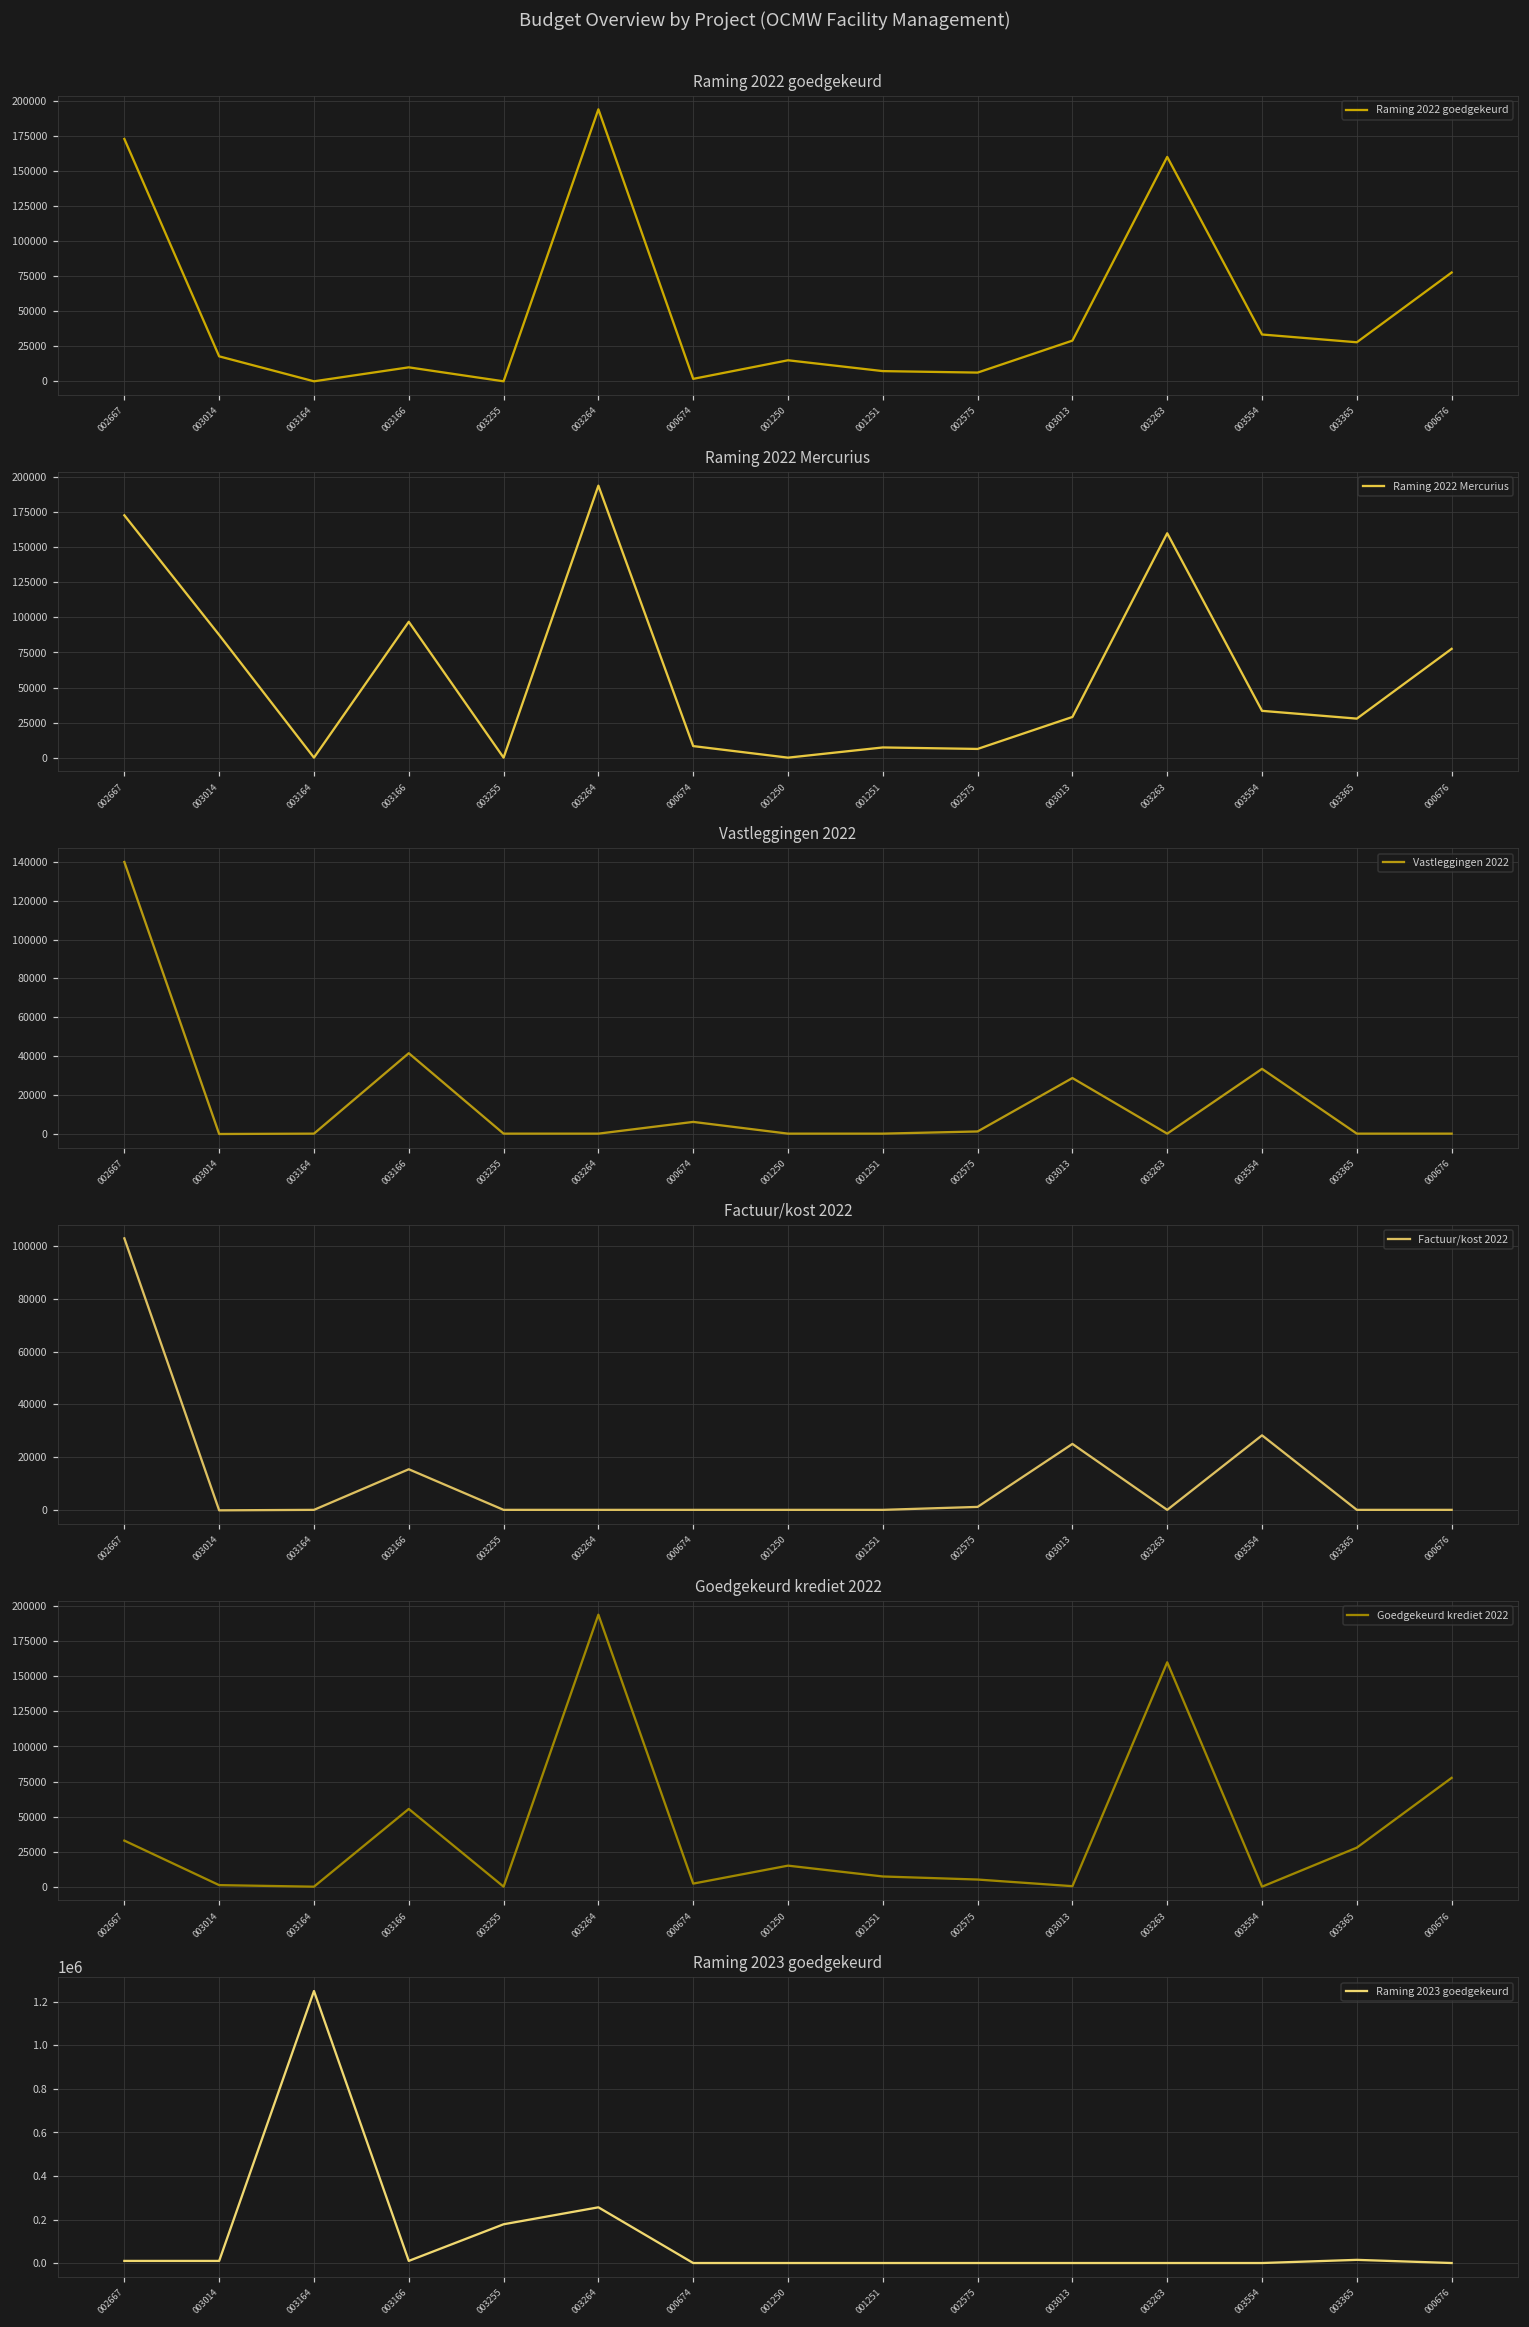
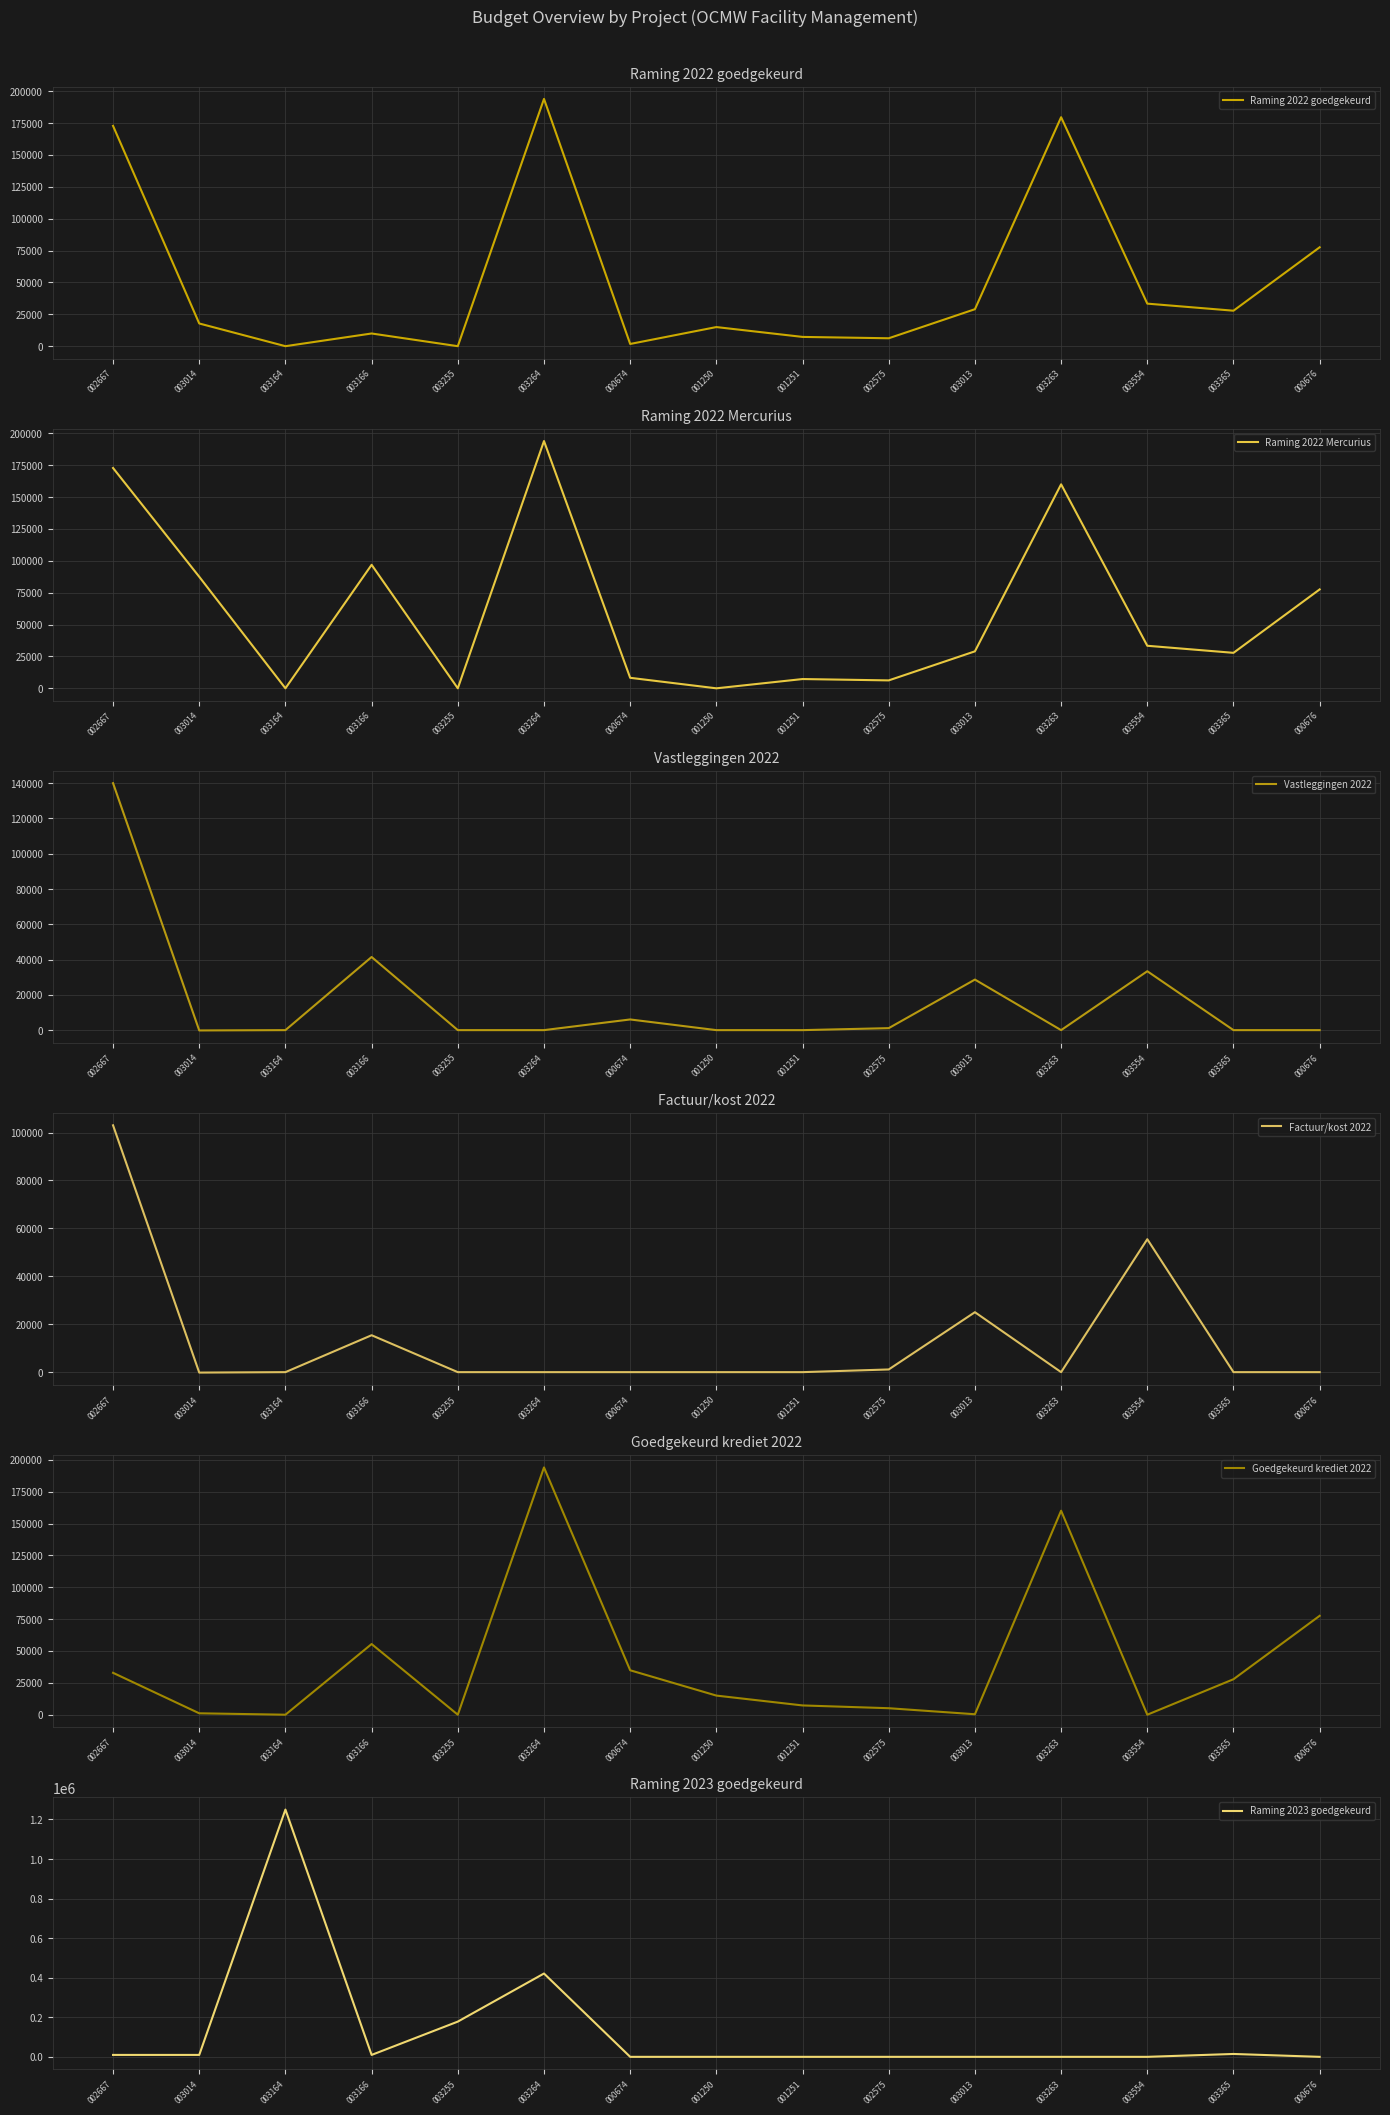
Raming 2022 goedgekeurd, 003263: 160000 -> 180000
Factuur/kost 2022, 003554: 28000 -> 55000
Goedgekeurd krediet 2022, 000674: 2000 -> 35000
Raming 2023 goedgekeurd, 003264: 260000 -> 420000
